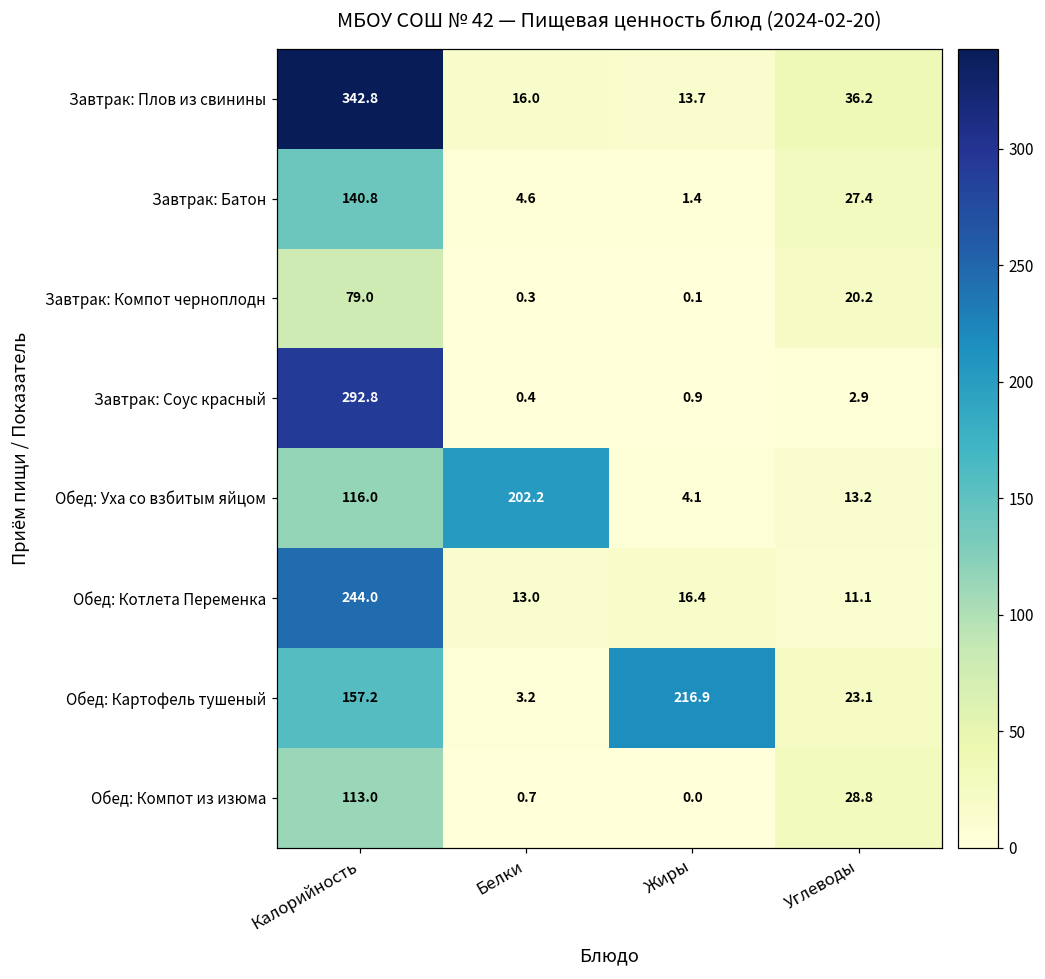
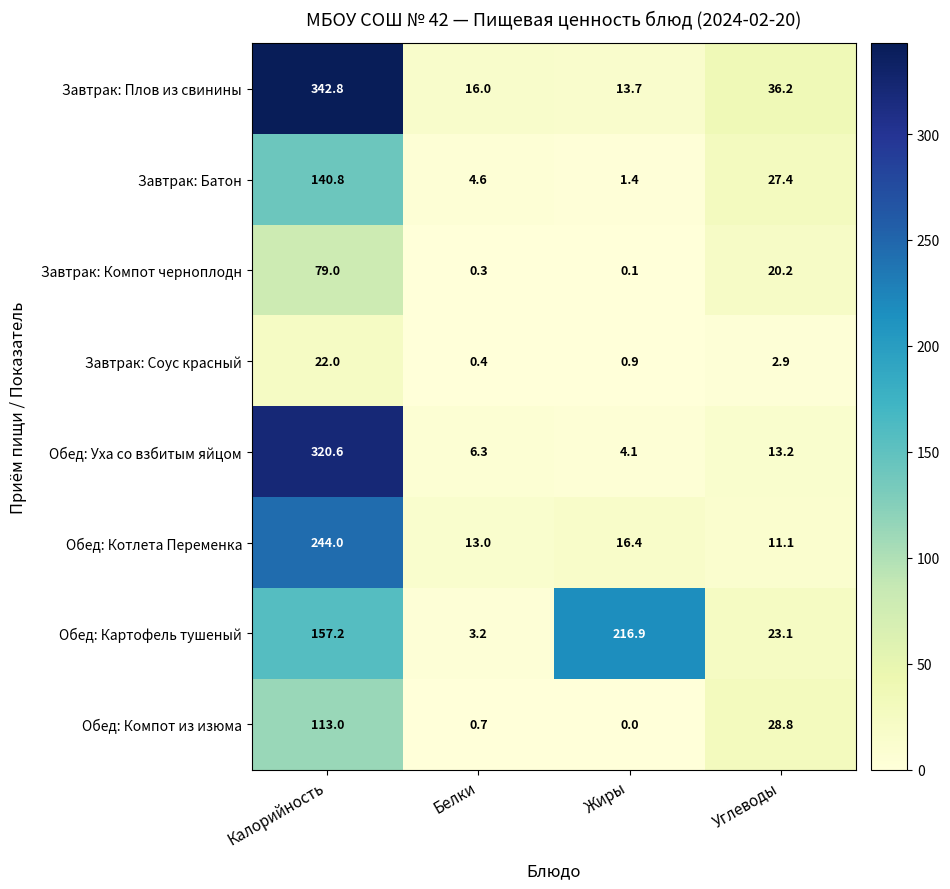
Завтрак: Соус красный, Калорийность: 292.8 -> 22.0
Обед: Уха со взбитым яйцом, Калорийность: 116.0 -> 320.6
Обед: Уха со взбитым яйцом, Белки: 202.2 -> 6.3
